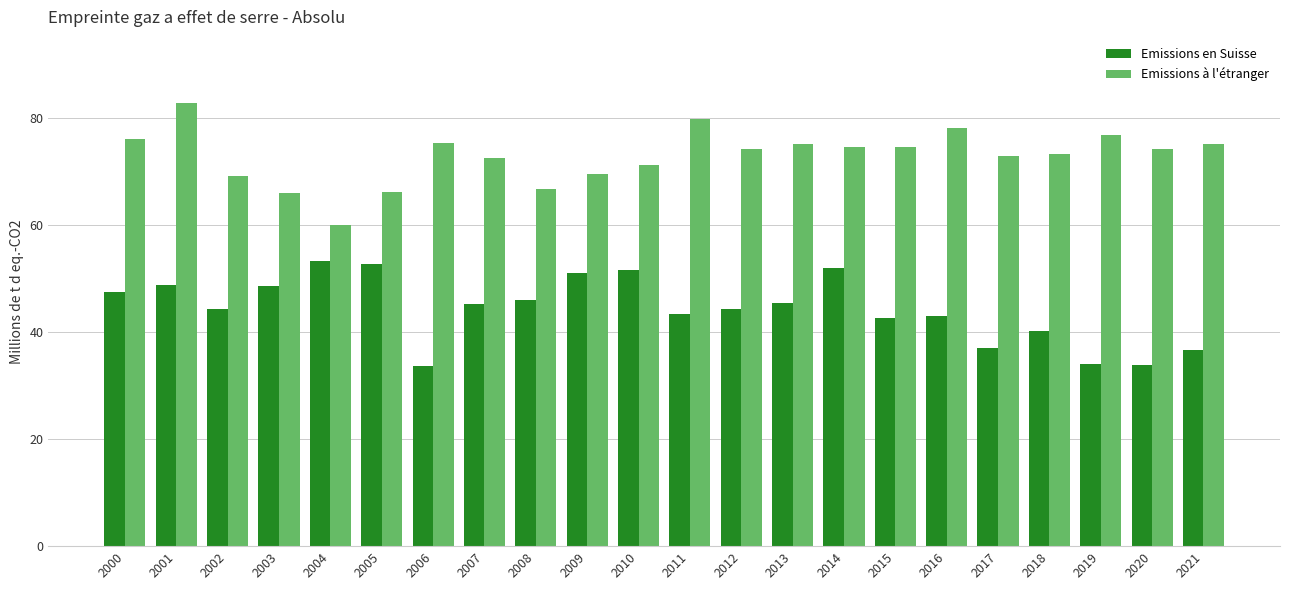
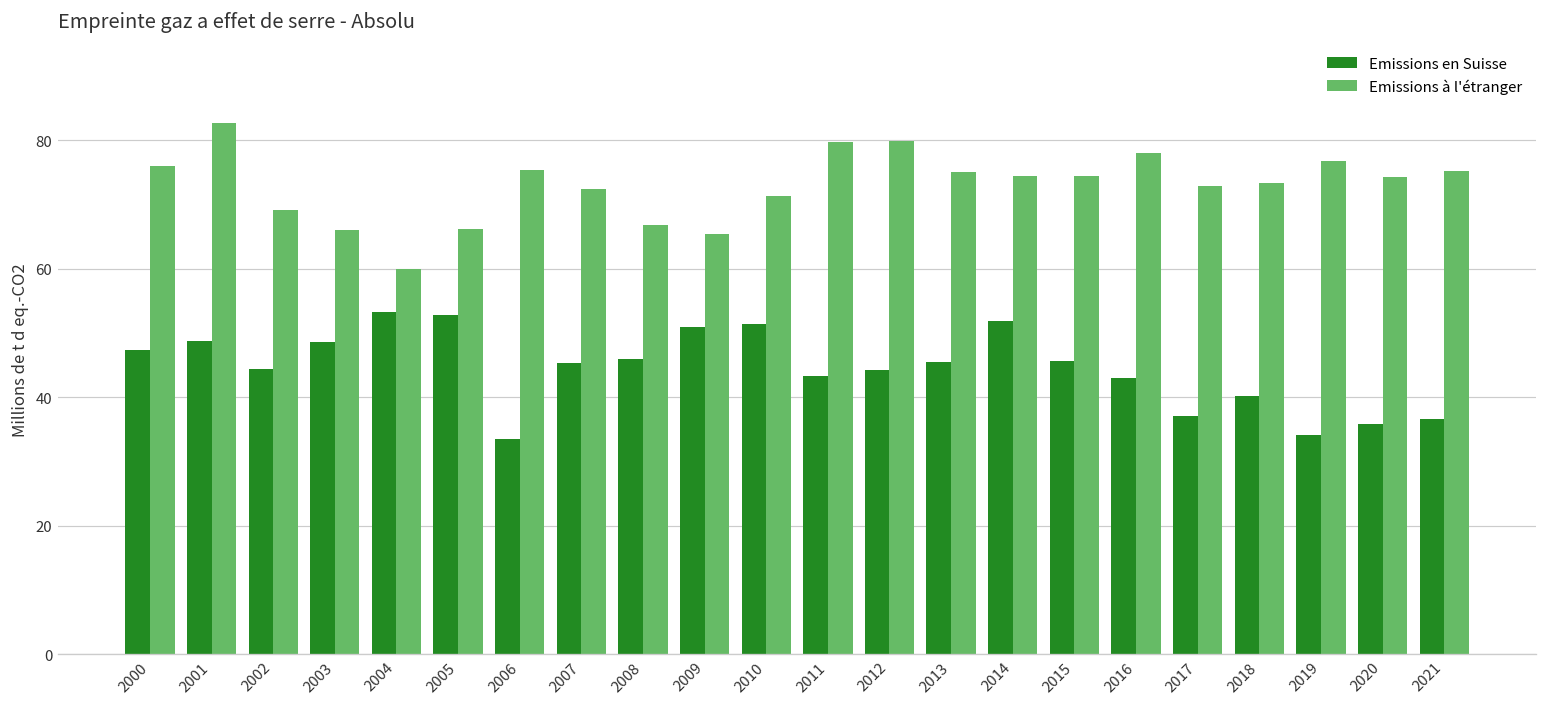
Emissions à l'étranger, 2009: 69 -> 65
Emissions à l'étranger, 2012: 74 -> 80
Emissions en Suisse, 2015: 43 -> 46
Emissions en Suisse, 2020: 34 -> 36
